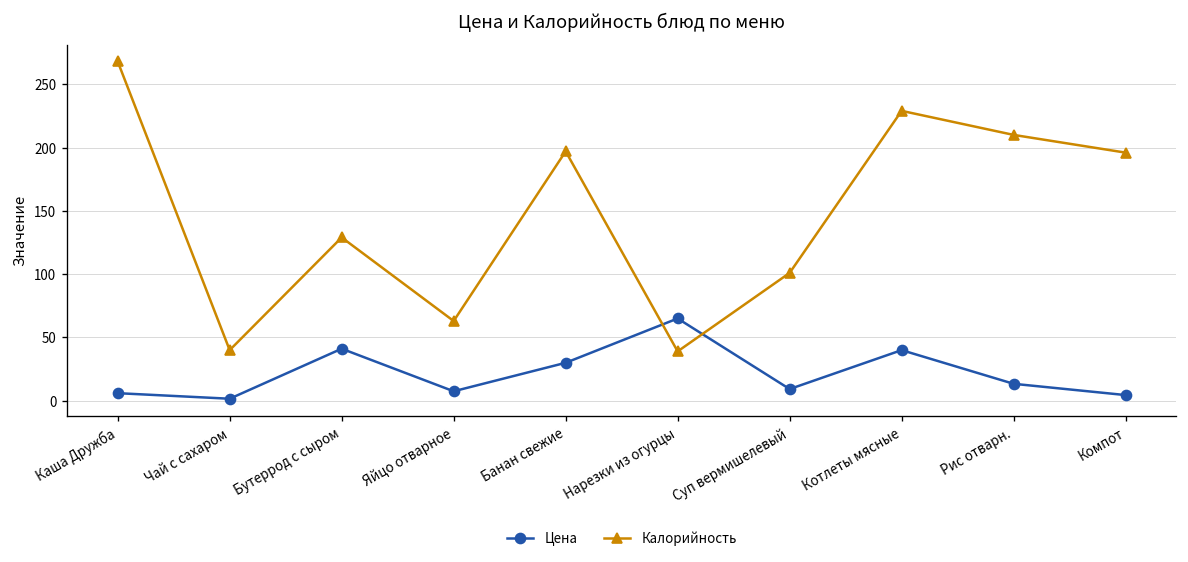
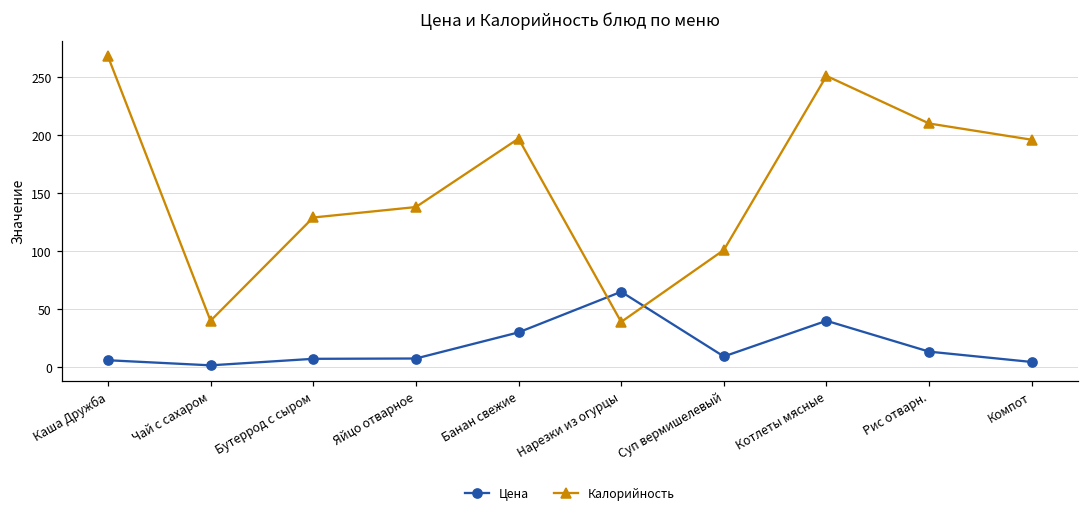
Цена, Бутеррод с сыром: 41 -> 7
Калорийность, Яйцо отварное: 63 -> 138
Калорийность, Котлеты мясные: 229 -> 251
